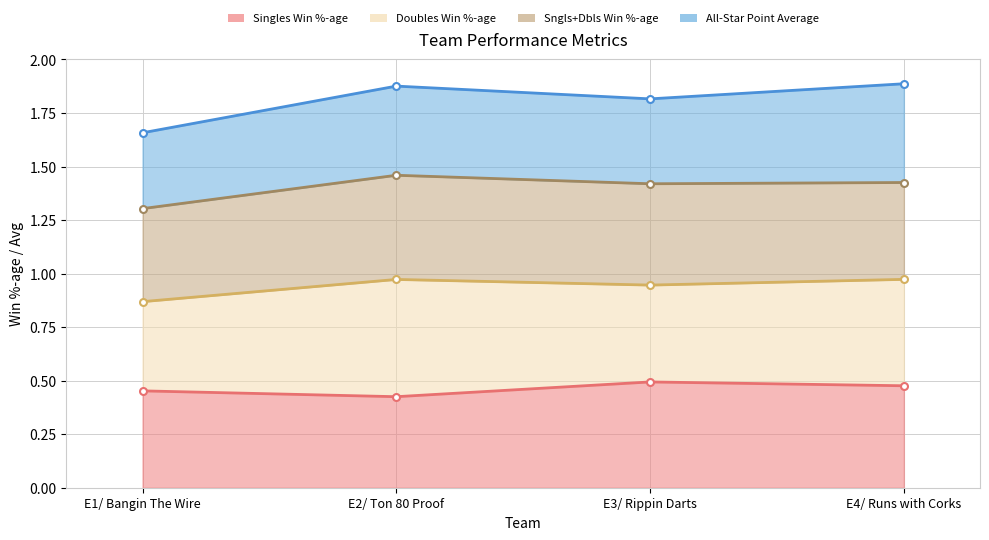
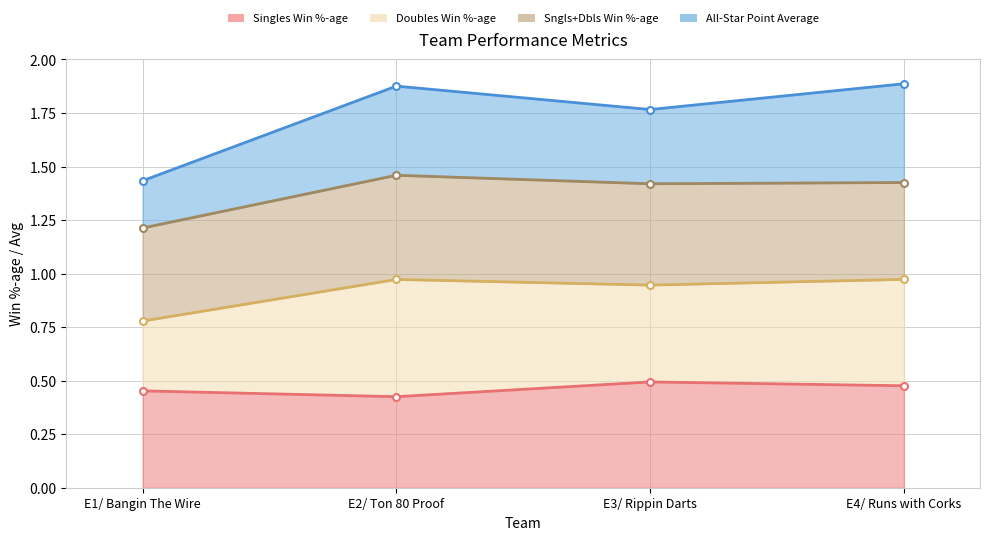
Doubles Win %-age, E1/ Bangin The Wire: 0.42 -> 0.33
All-Star Point Average, E1/ Bangin The Wire: 0.35 -> 0.22
All-Star Point Average, E3/ Rippin Darts: 0.40 -> 0.35
